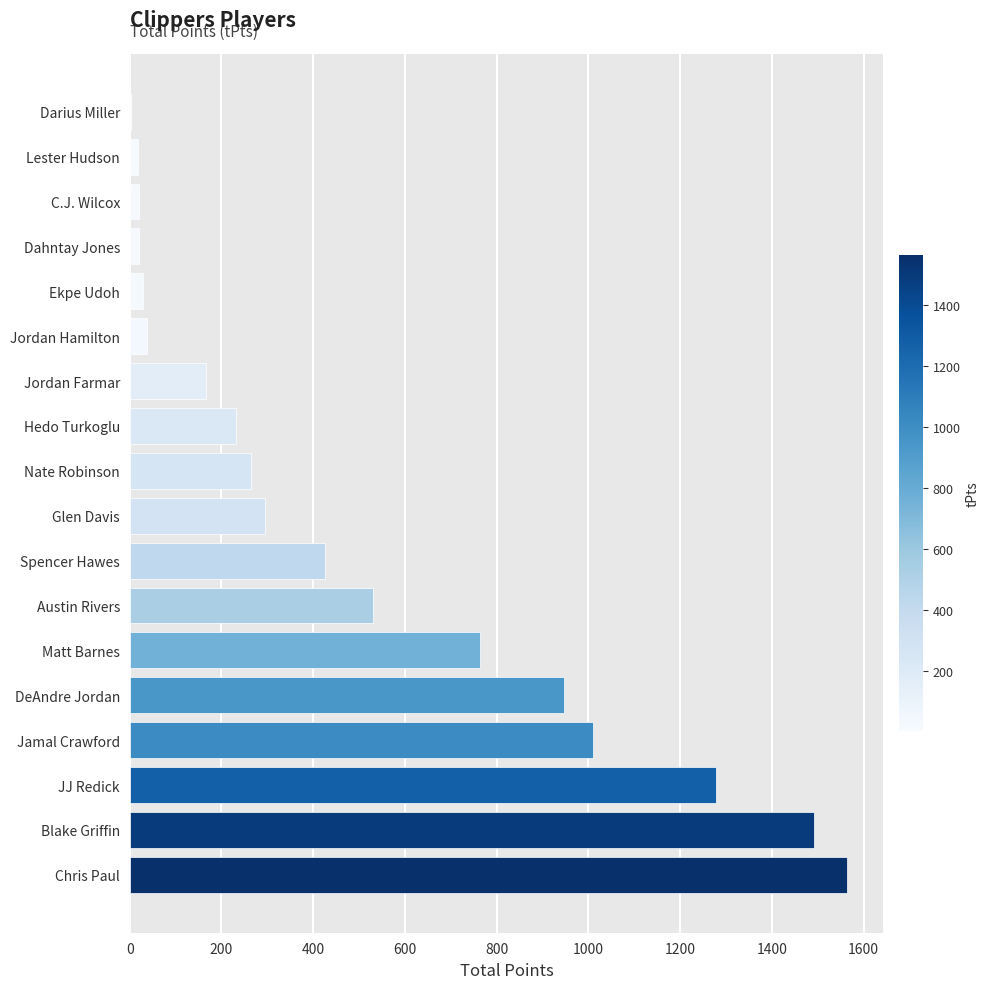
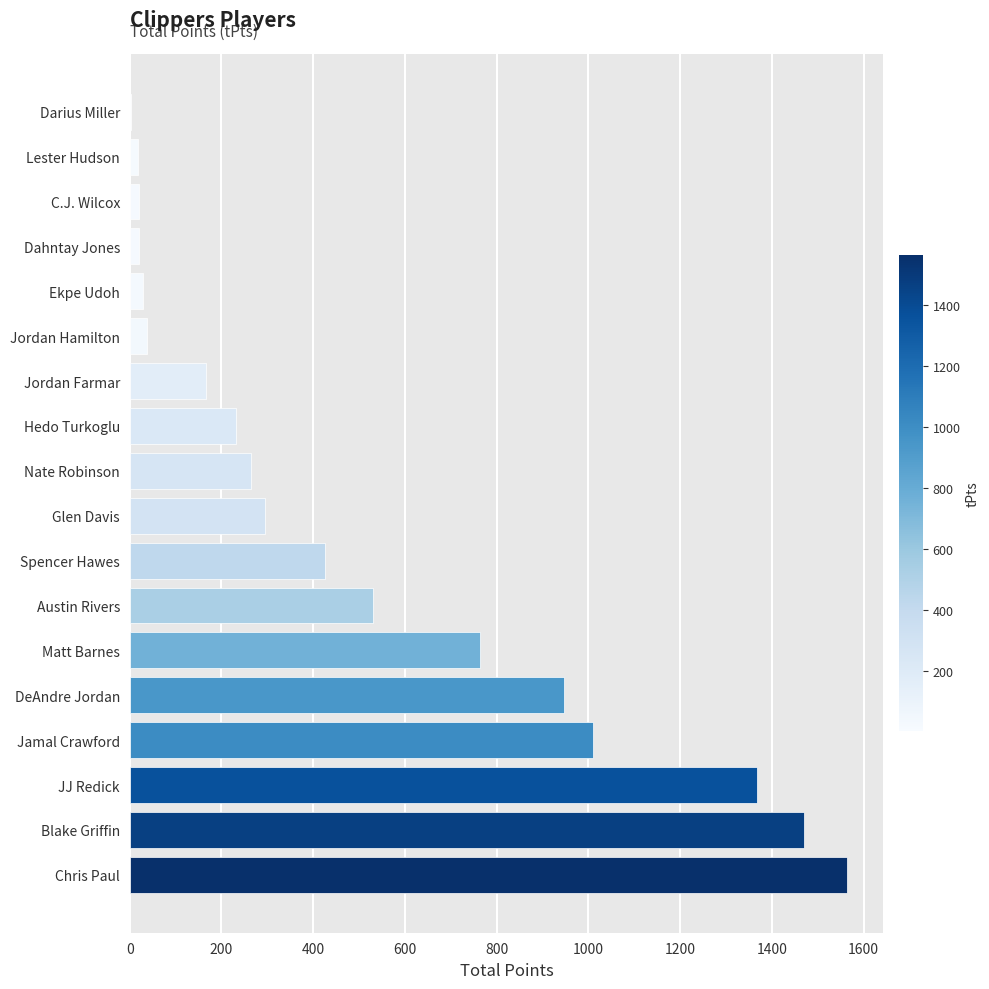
JJ Redick: 1280 -> 1370
Blake Griffin: 1490 -> 1470
